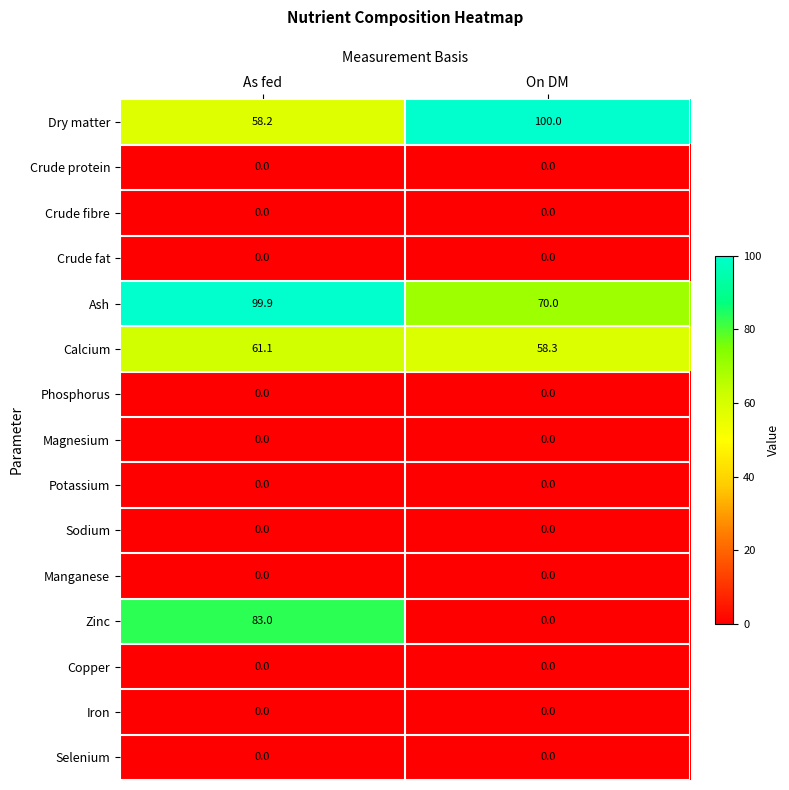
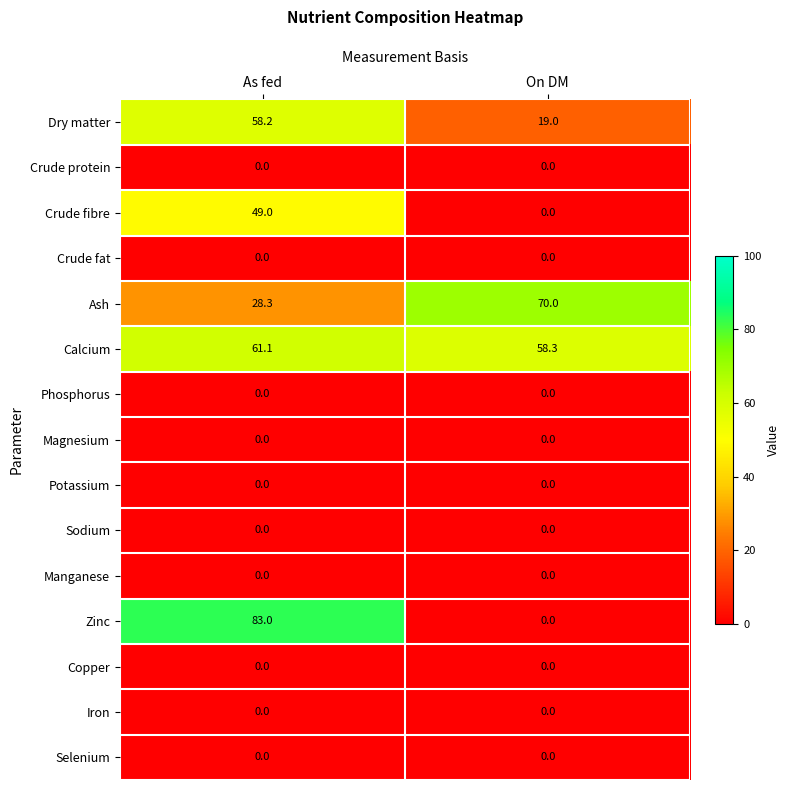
Dry matter, On DM: 100.0 -> 19.0
Crude fibre, As fed: 0.0 -> 49.0
Ash, As fed: 99.9 -> 28.3
